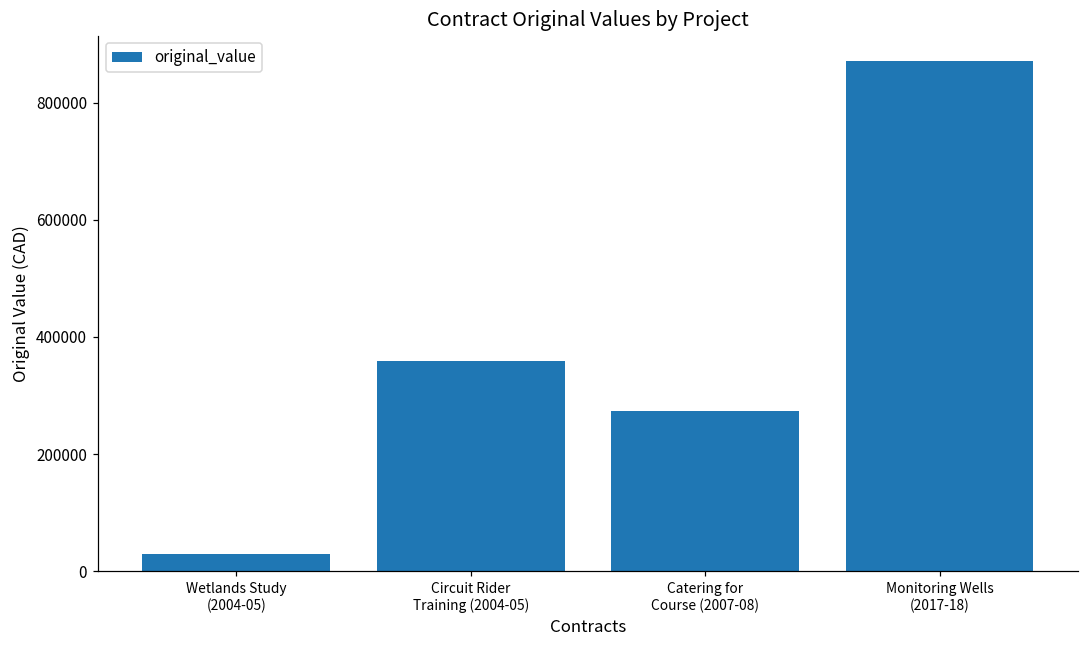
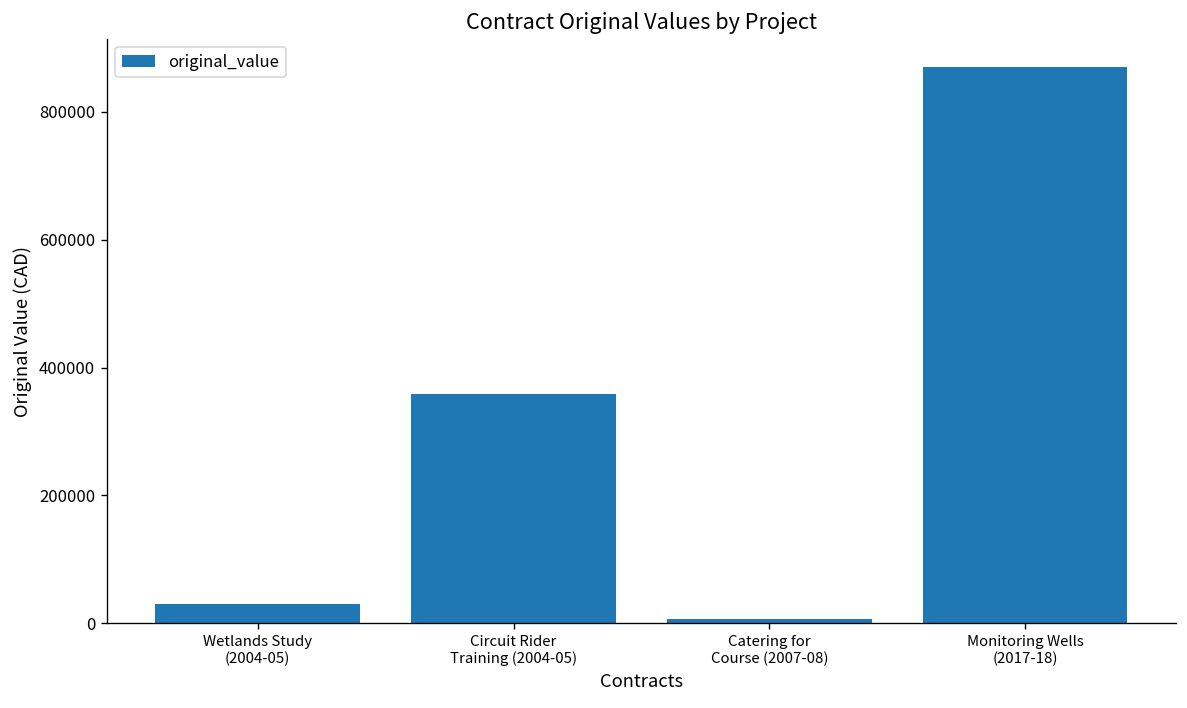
Catering for Course (2007-08): 270000 -> 10000
